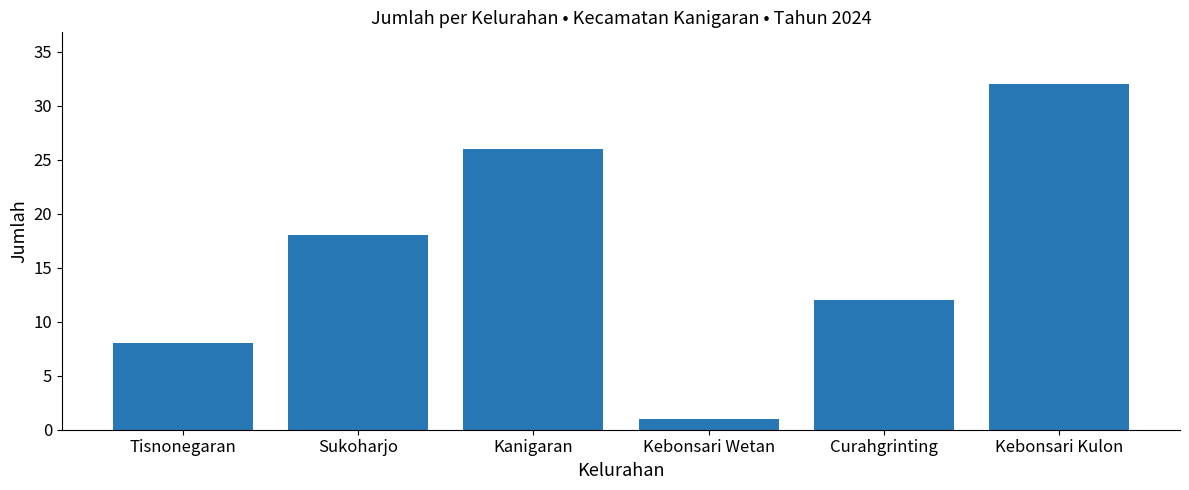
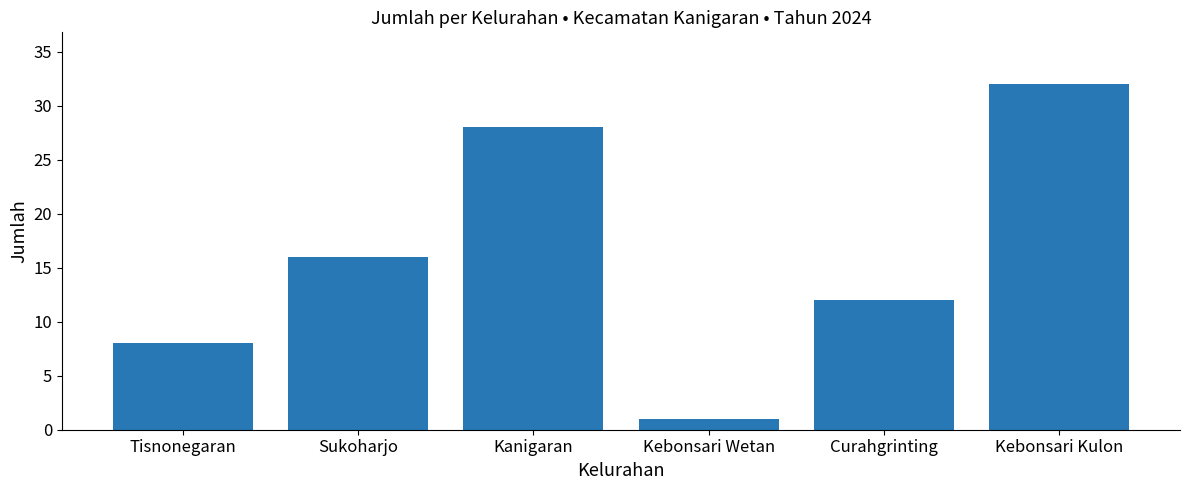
Sukoharjo: 18 -> 16
Kanigaran: 26 -> 28
